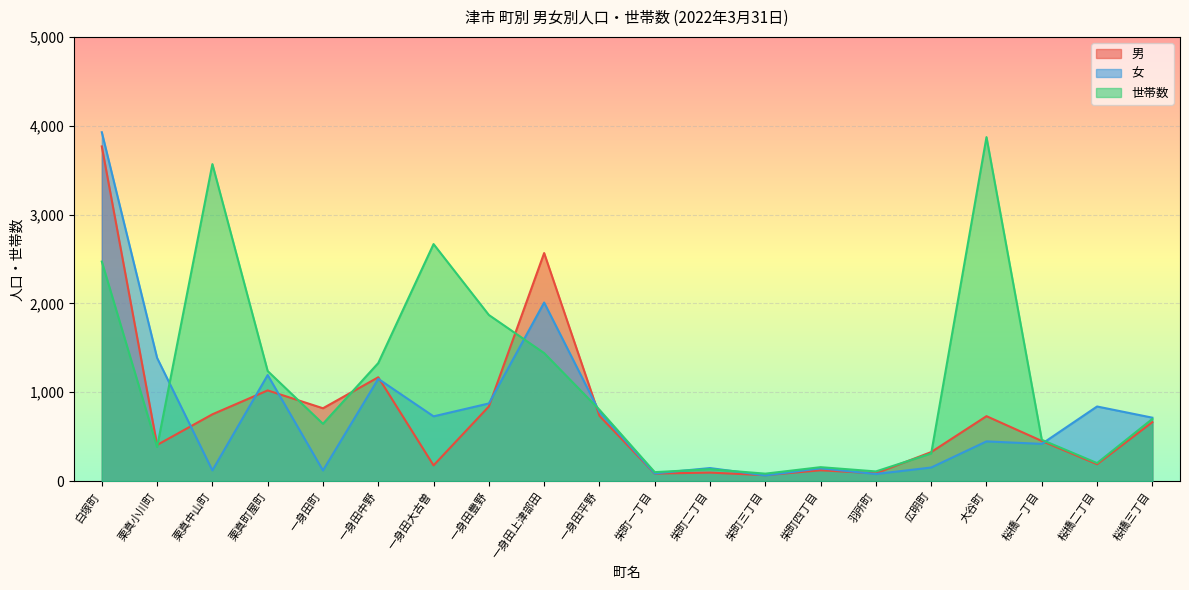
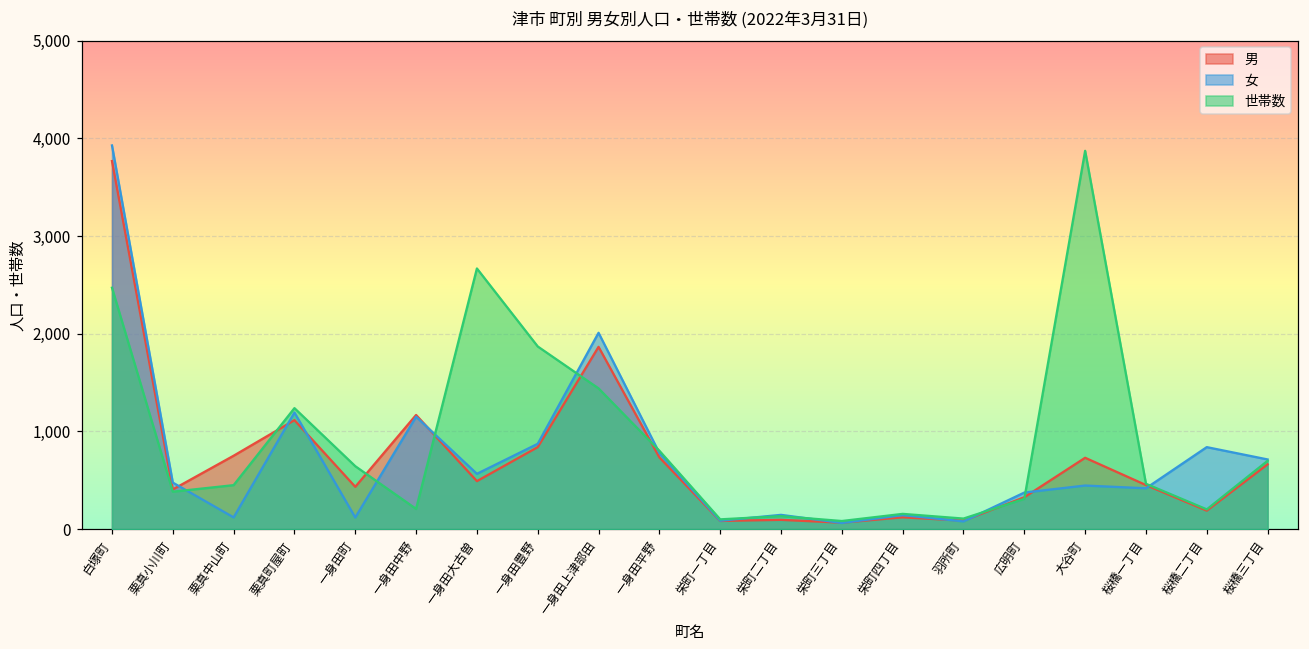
女, 栗真小川町: 1,400 -> 500
世帯数, 栗真中山町: 3,600 -> 500
男, 栗真町屋町: 1,000 -> 1,100
男, 一身田町: 800 -> 400
世帯数, 一身田中野: 1,300 -> 200
男, 一身田大古曽: 200 -> 500
女, 一身田大古曽: 700 -> 600
男, 一身田上津部田: 2,600 -> 1,900
女, 広明町: 200 -> 400
